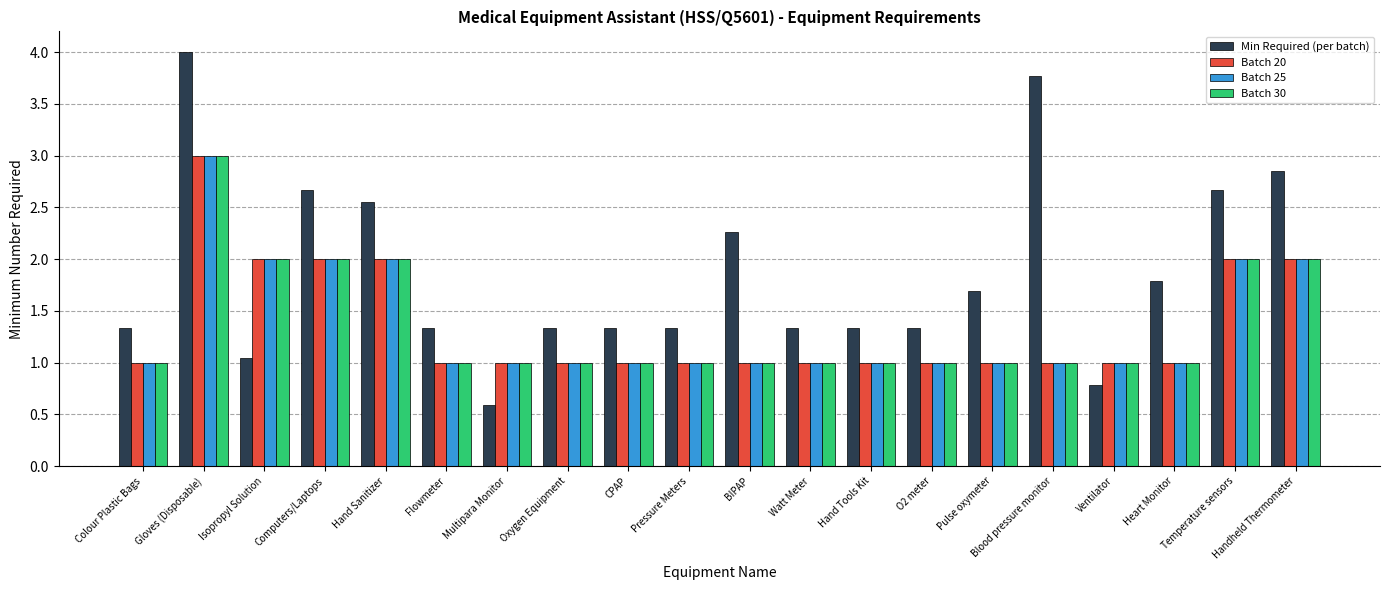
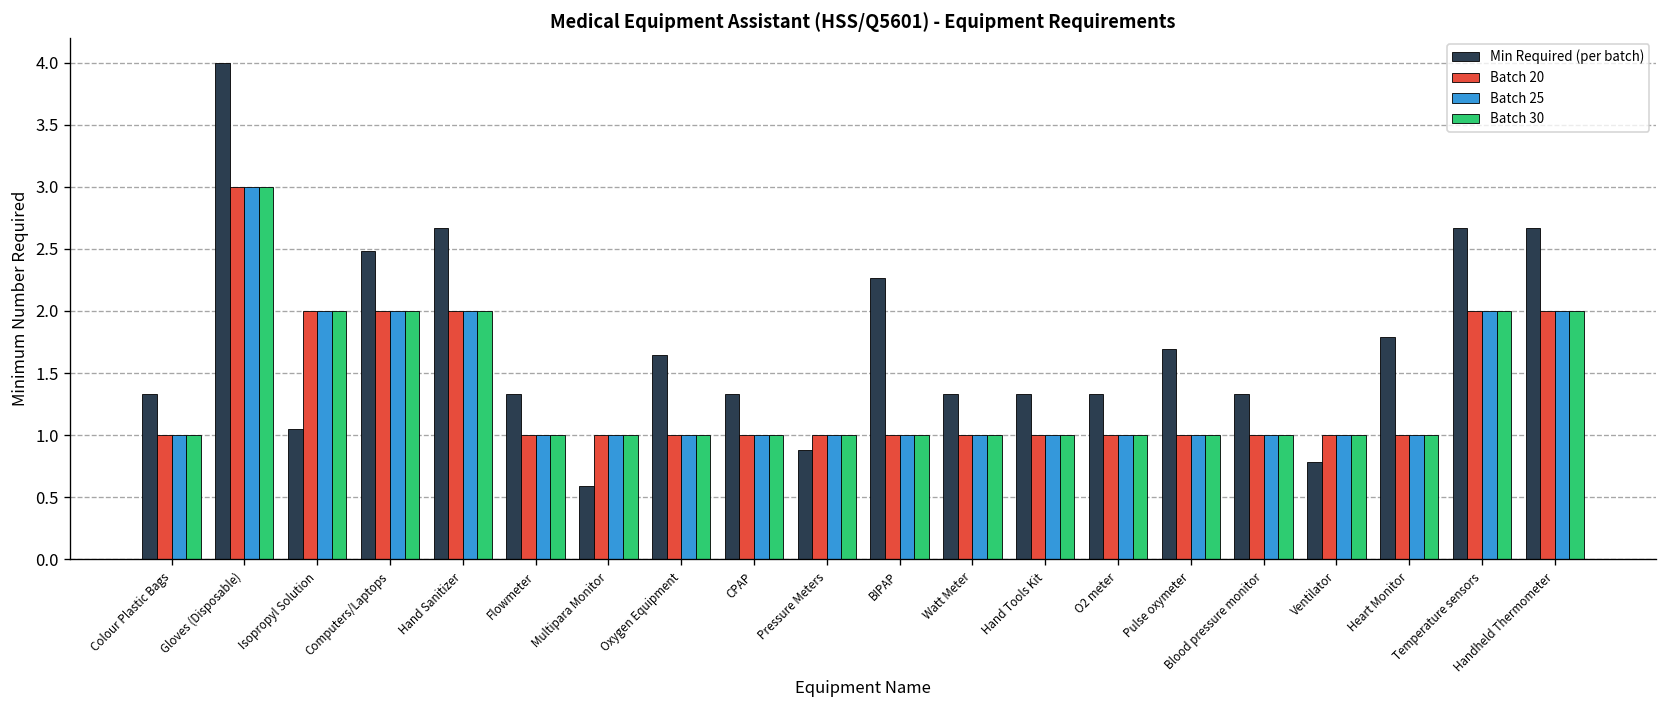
Min Required (per batch), Computers/Laptops: 2.67 -> 2.48
Min Required (per batch), Hand Sanitizer: 2.55 -> 2.67
Min Required (per batch), Oxygen Equipment: 1.33 -> 1.64
Min Required (per batch), Pressure Meters: 1.33 -> 0.88
Min Required (per batch), Blood pressure monitor: 3.77 -> 1.33
Min Required (per batch), Handheld Thermometer: 2.85 -> 2.67
